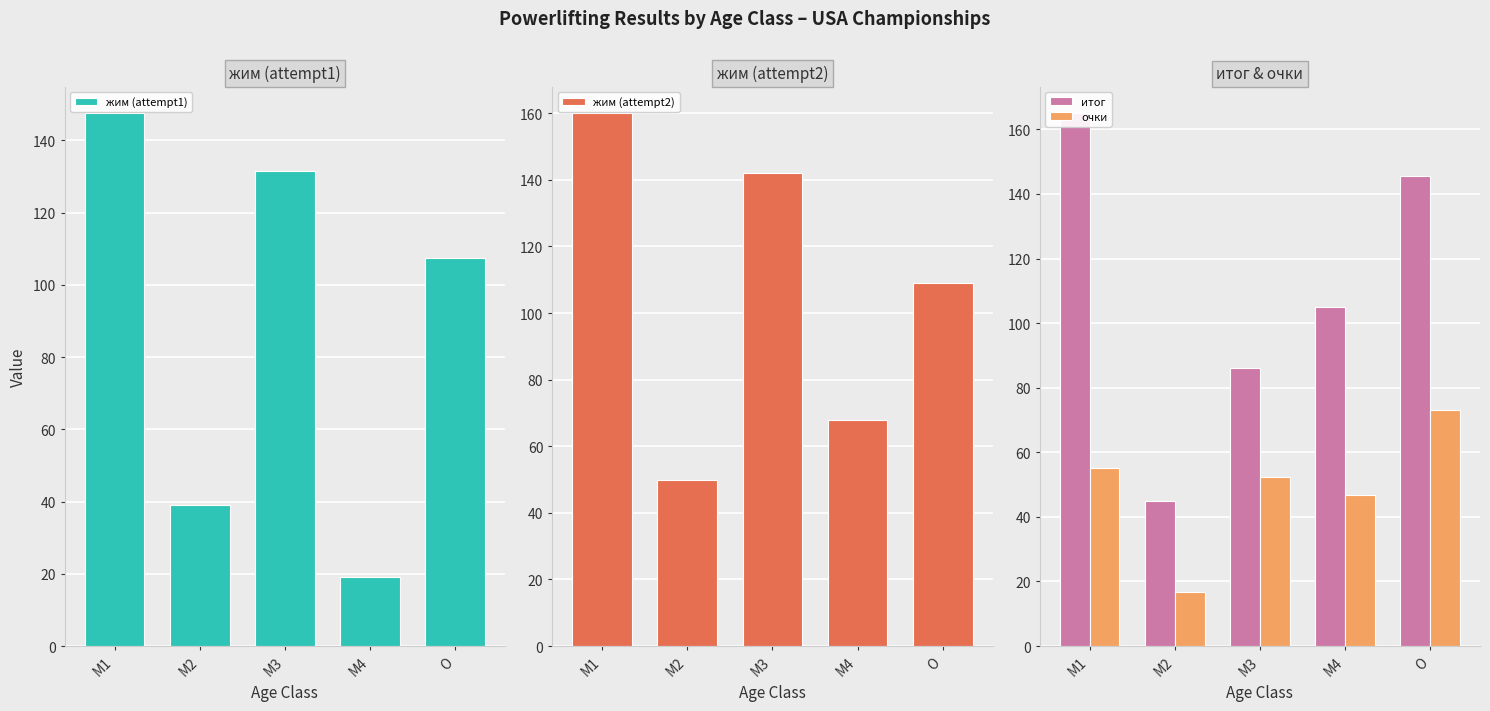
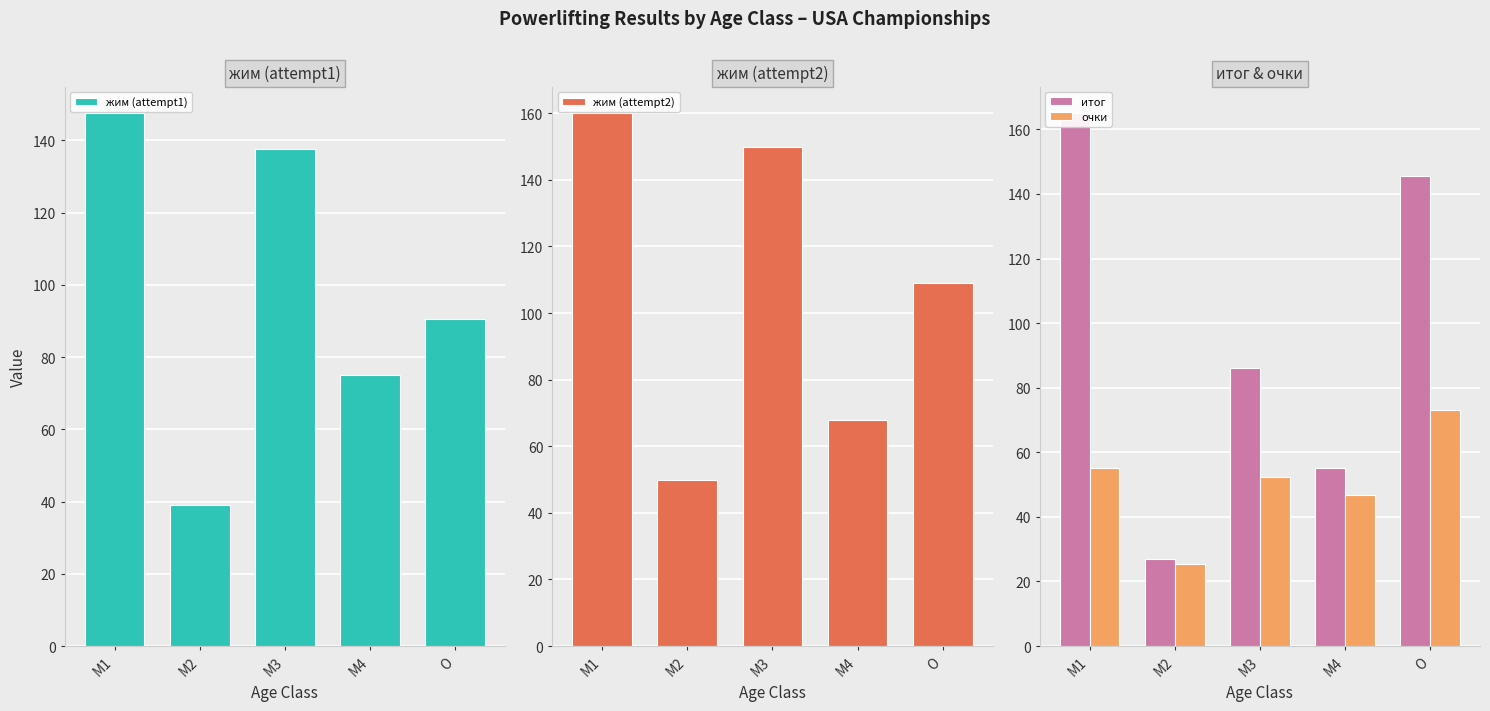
жим (attempt1), M3: 132 -> 138
жим (attempt1), M4: 19 -> 75
жим (attempt1), O: 108 -> 90
жим (attempt2), M3: 142 -> 150
итог & очки, итог, M2: 45 -> 27
итог & очки, очки, M2: 17 -> 25
итог & очки, итог, M4: 105 -> 55
